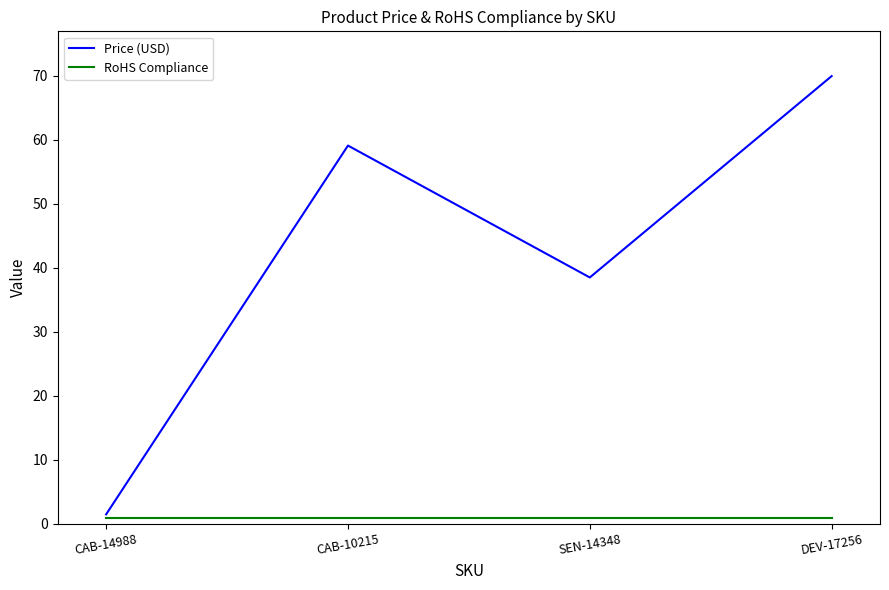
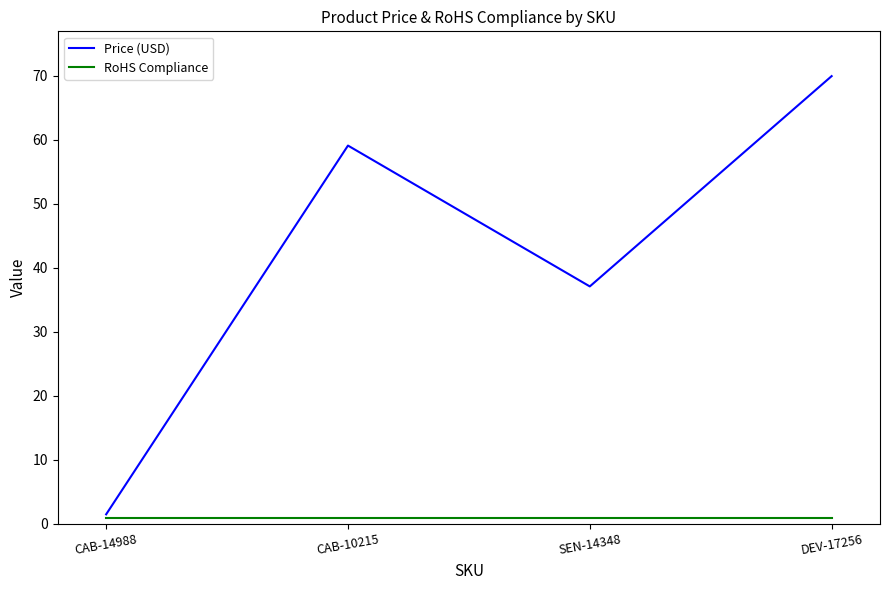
Price (USD), SEN-14348: 39 -> 37
